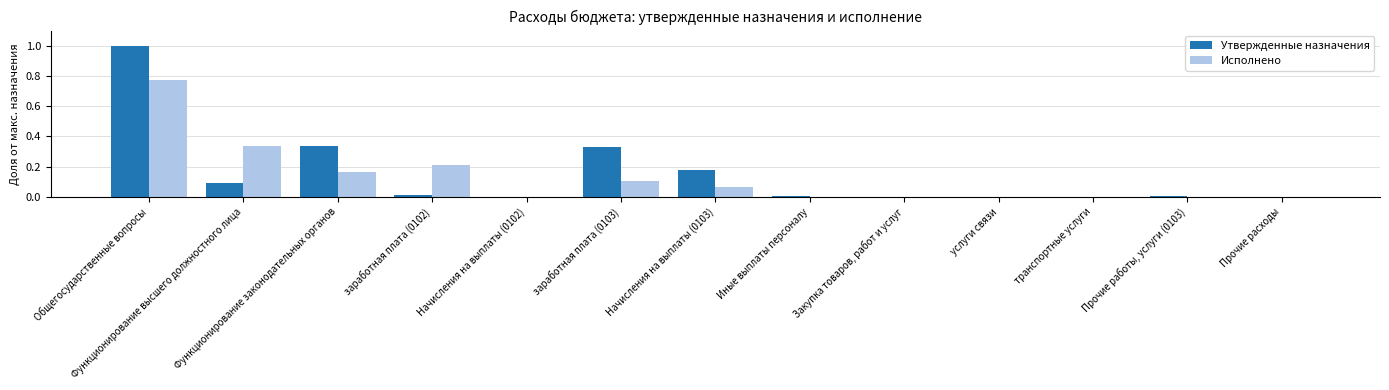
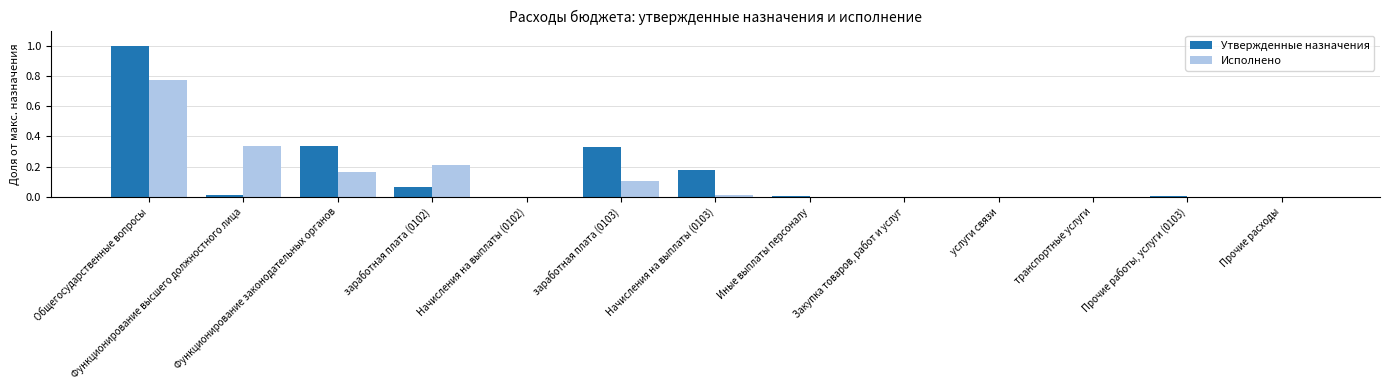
Утвержденные назначения, Функционирование высшего должностного лица: 0.09 -> 0.01
Утвержденные назначения, заработная плата (0102): 0.01 -> 0.06
Исполнено, Начисления на выплаты (0103): 0.07 -> 0.01
